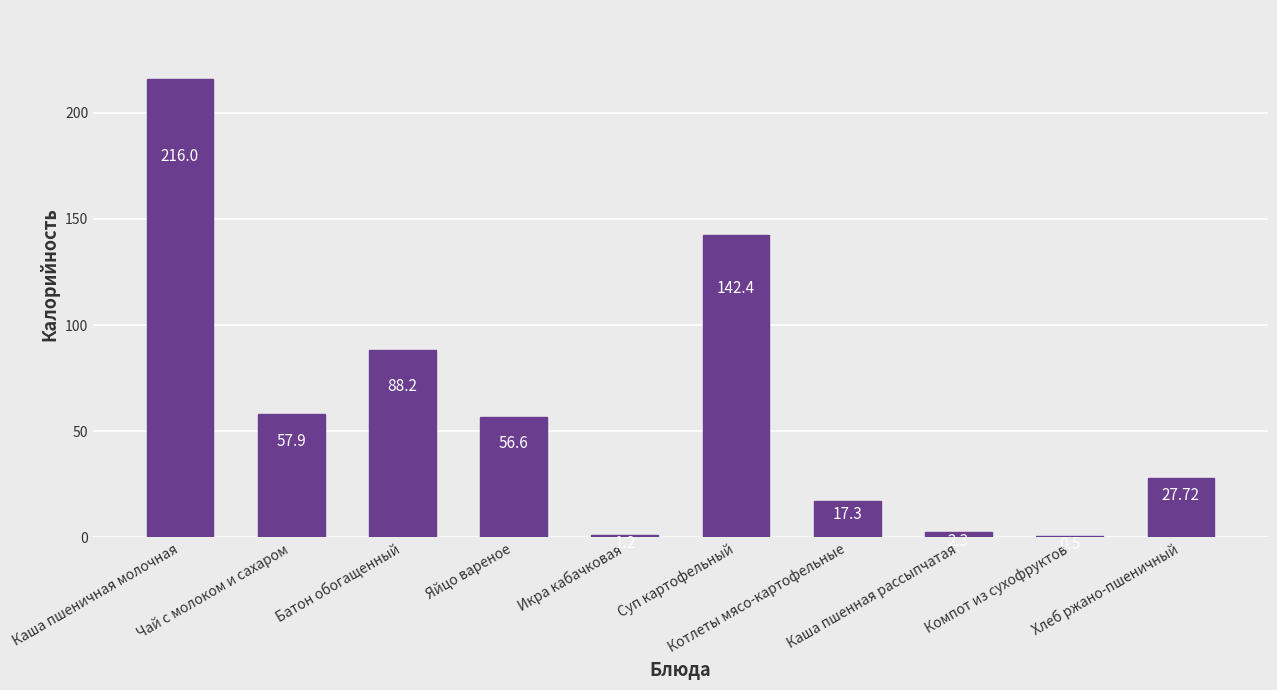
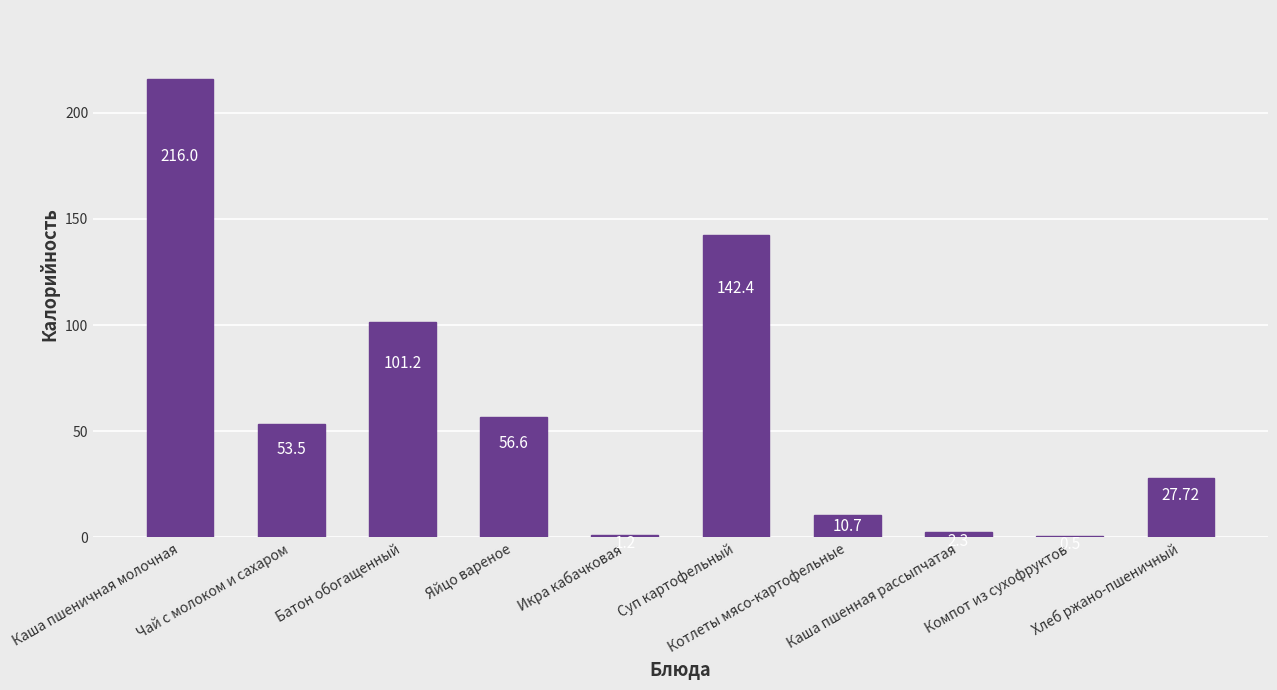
Чай с молоком и сахаром: 57.9 -> 53.5
Батон обогащенный: 88.2 -> 101.2
Котлеты мясо-картофельные: 17.3 -> 10.7
